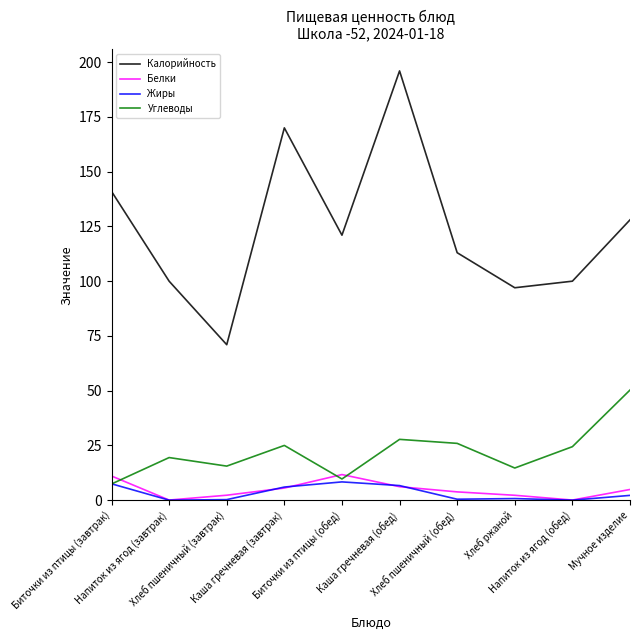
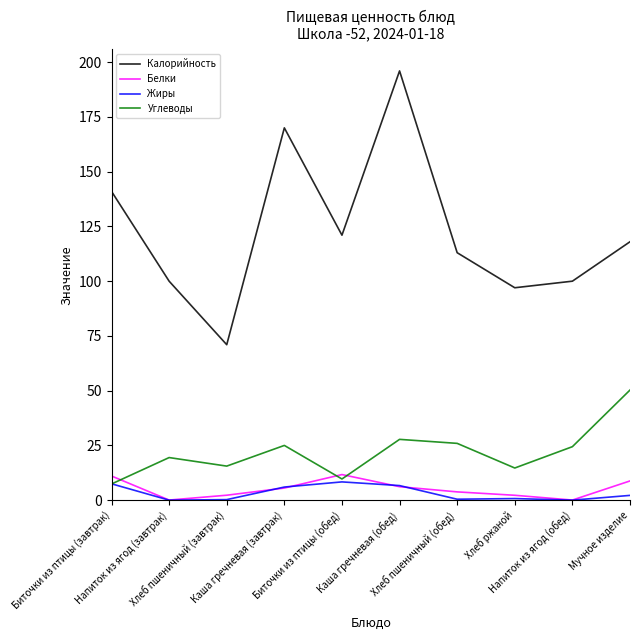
Калорийность, Мучное изделие: 128 -> 118
Белки, Мучное изделие: 5 -> 9
